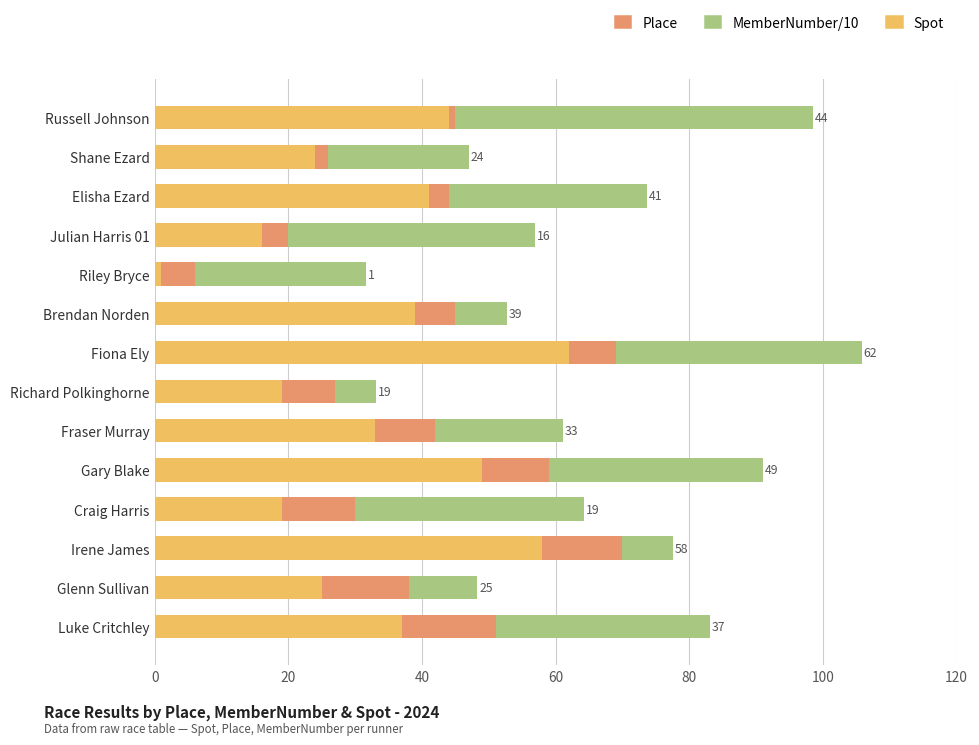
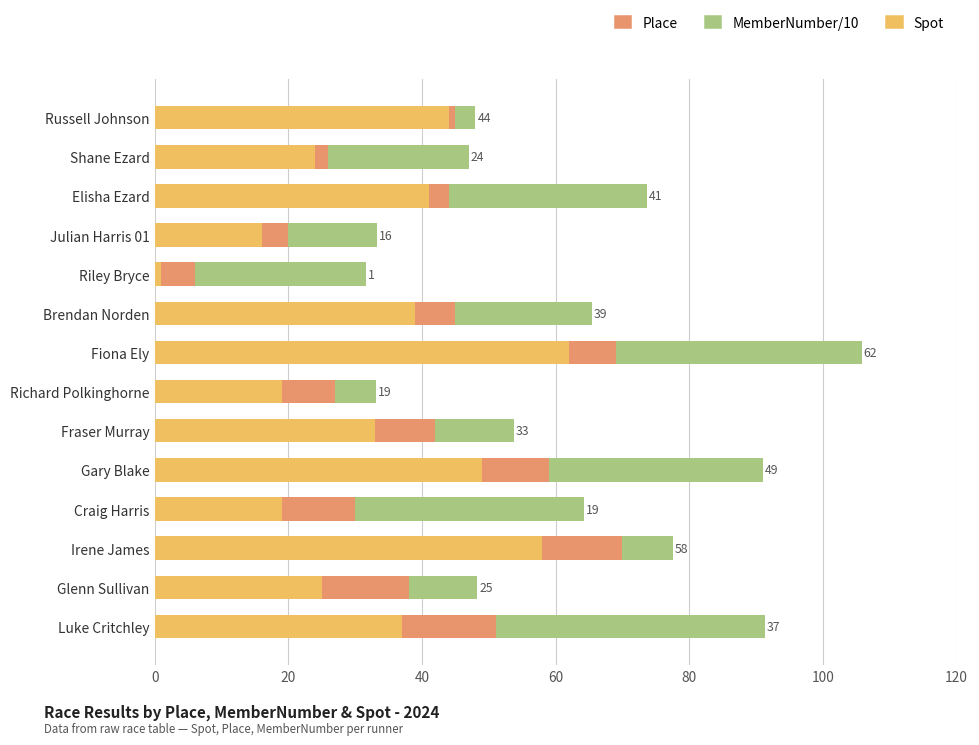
MemberNumber/10, Russell Johnson: 54 -> 3
MemberNumber/10, Julian Harris 01: 37 -> 13
MemberNumber/10, Brendan Norden: 8 -> 20
MemberNumber/10, Fraser Murray: 19 -> 12
MemberNumber/10, Luke Critchley: 32 -> 40
